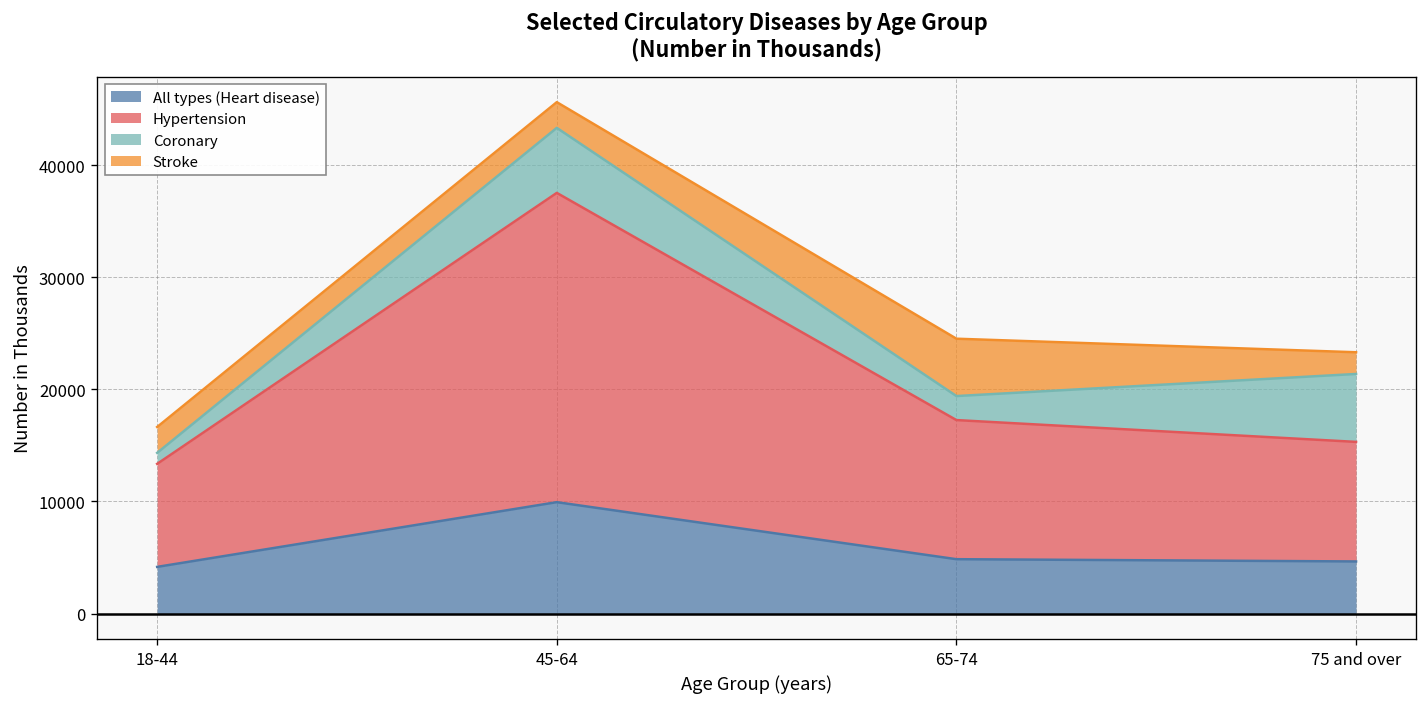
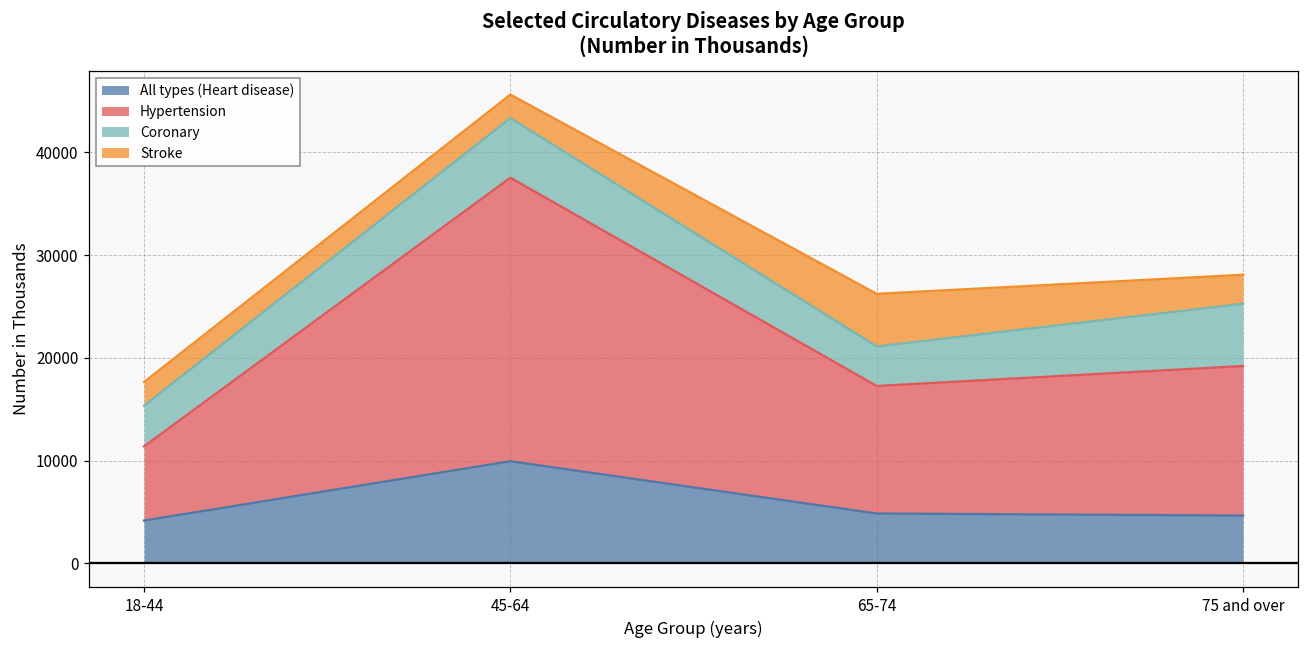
Hypertension, 18-44: 9000 -> 7000
Coronary, 18-44: 1000 -> 4000
Coronary, 65-74: 2000 -> 4000
Hypertension, 75 and over: 11000 -> 15000
Stroke, 75 and over: 2000 -> 3000
